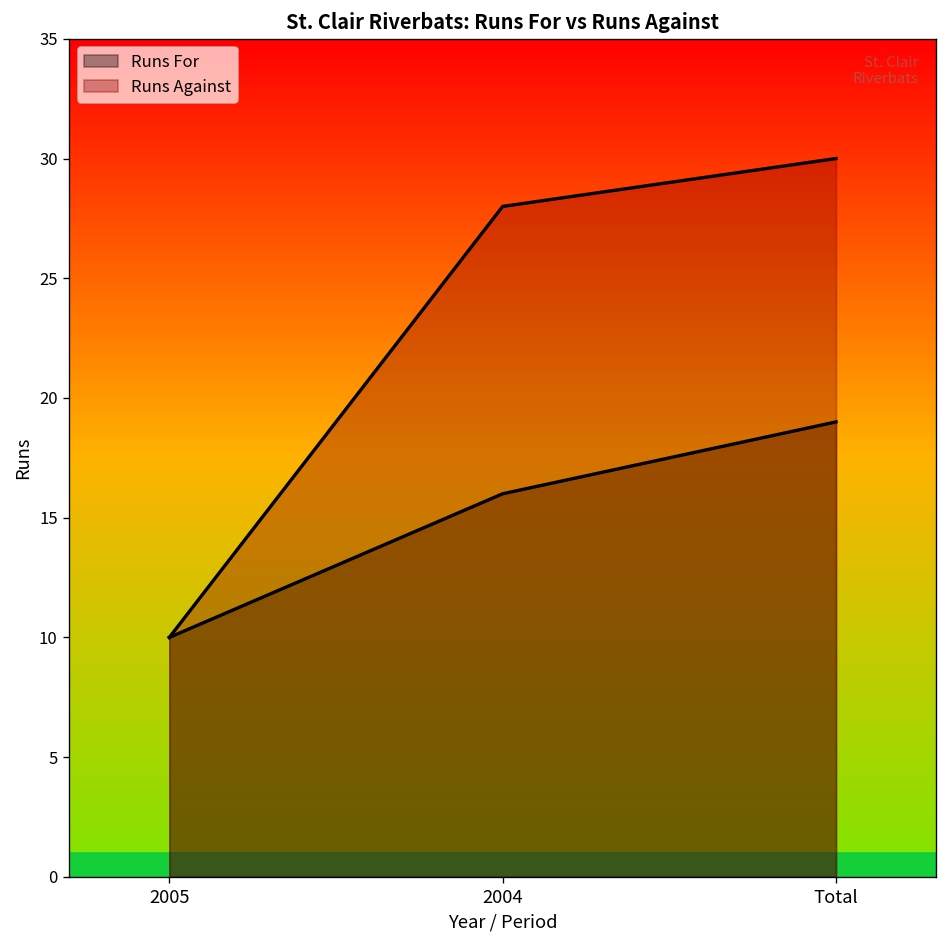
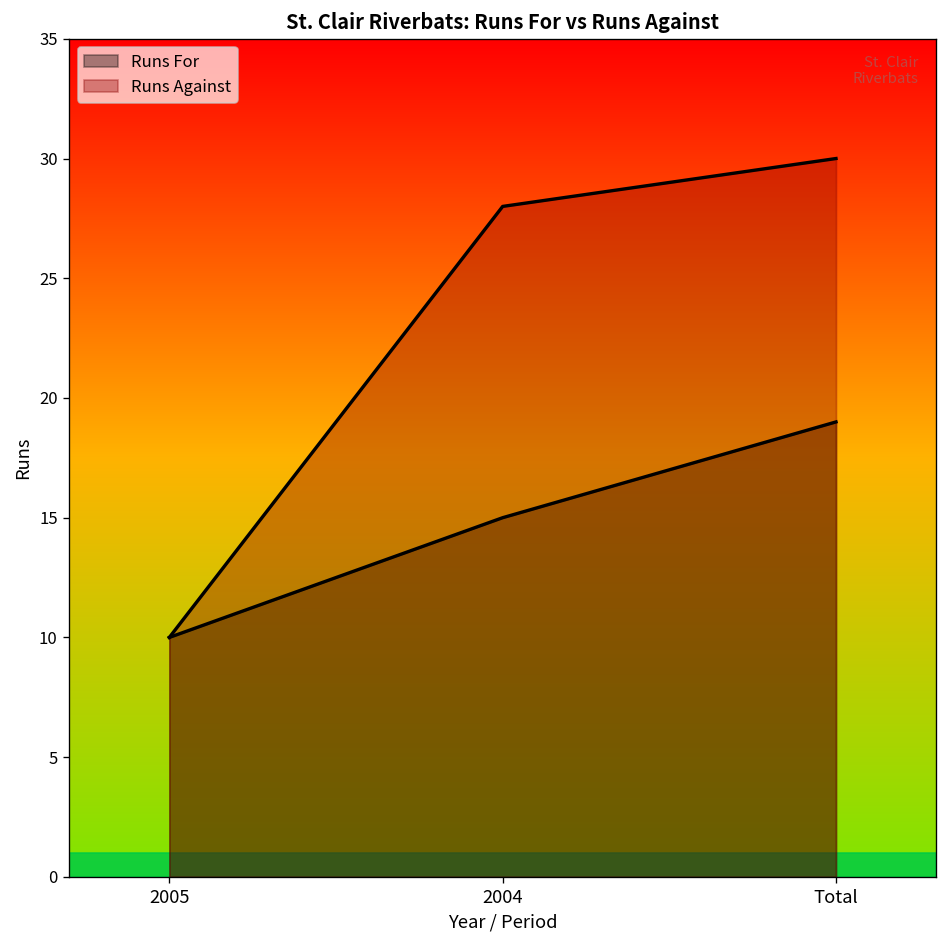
Runs For, 2004: 16 -> 15
